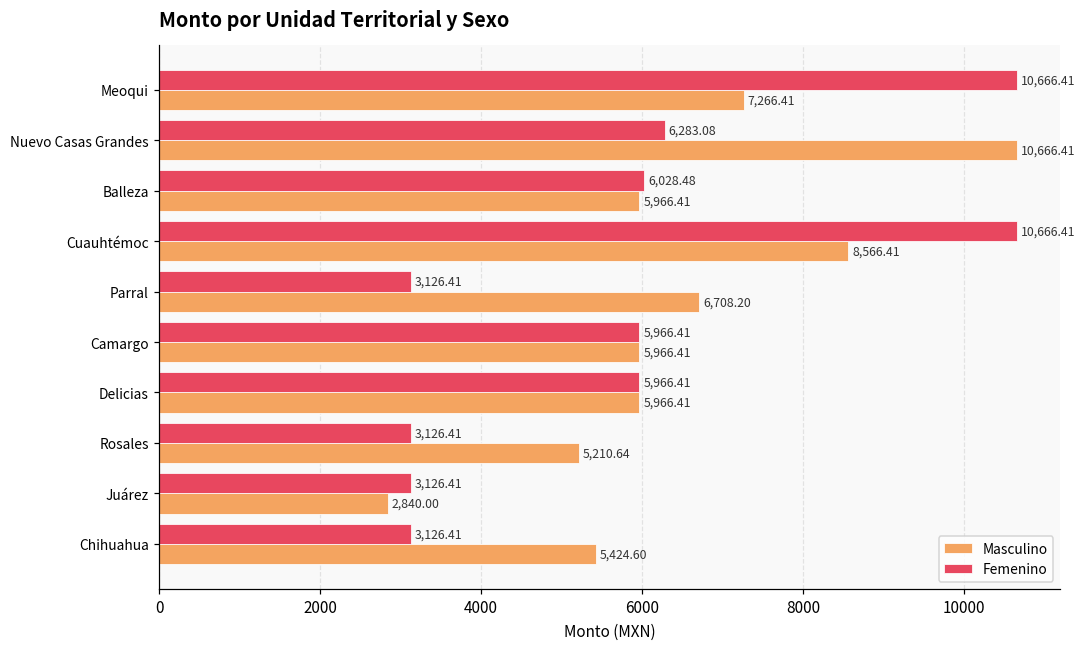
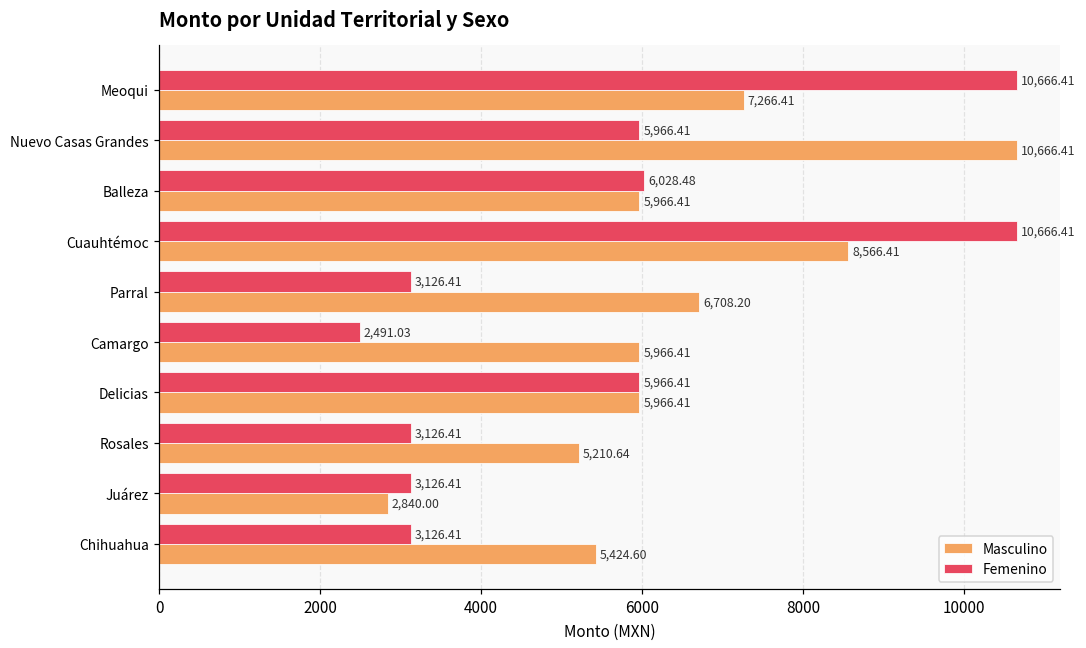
Femenino, Nuevo Casas Grandes: 6,283.08 -> 5,966.41
Femenino, Camargo: 5,966.41 -> 2,491.03
